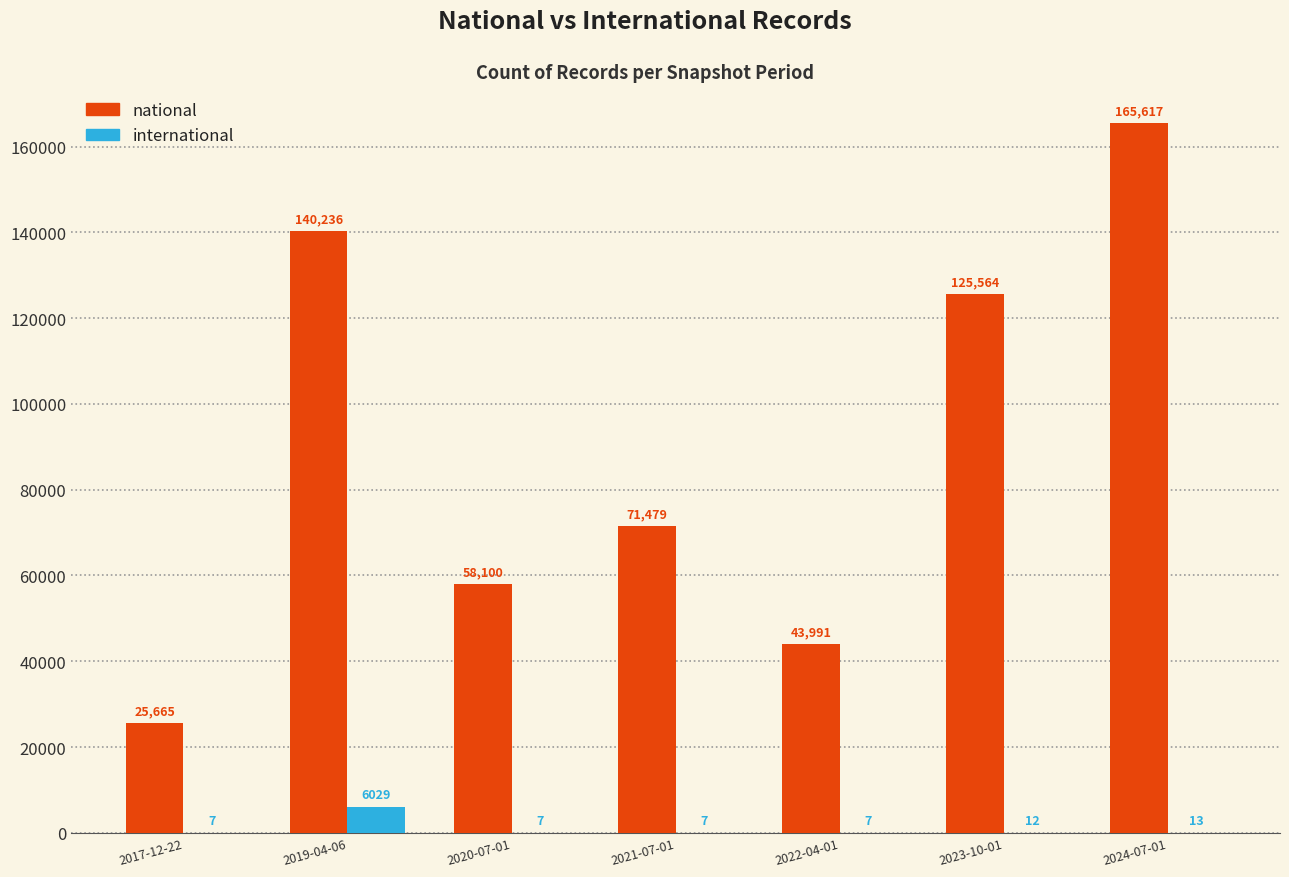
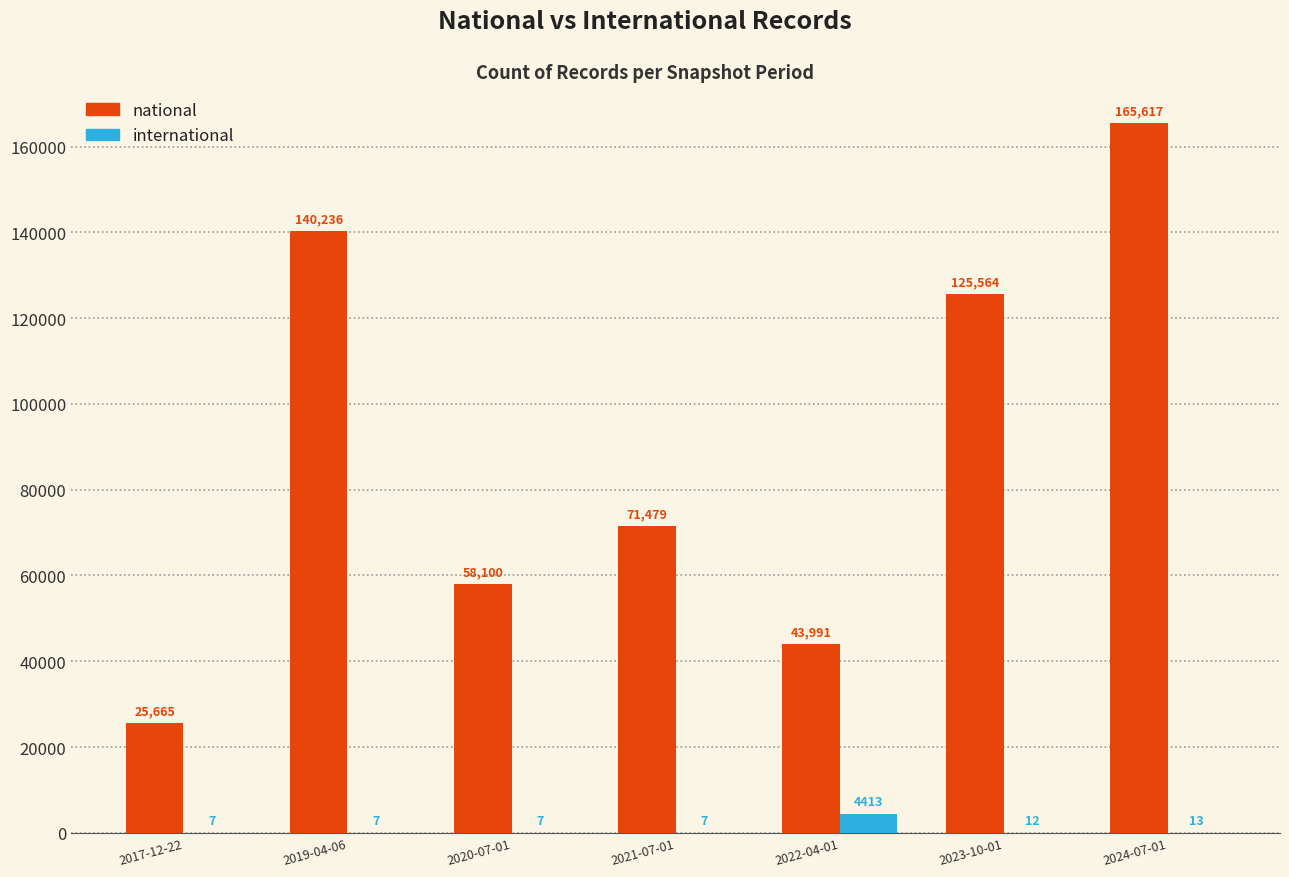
international, 2019-04-06: 6029 -> 7
international, 2022-04-01: 7 -> 4413
